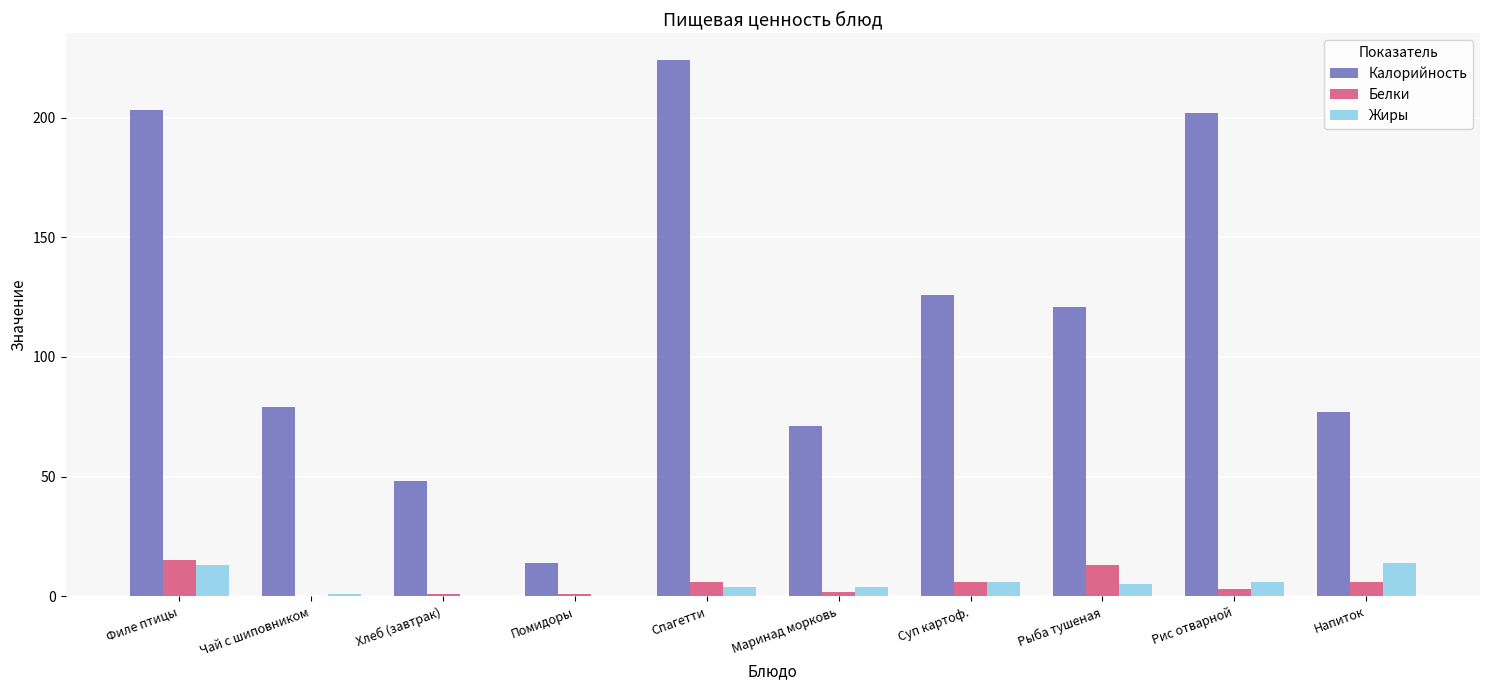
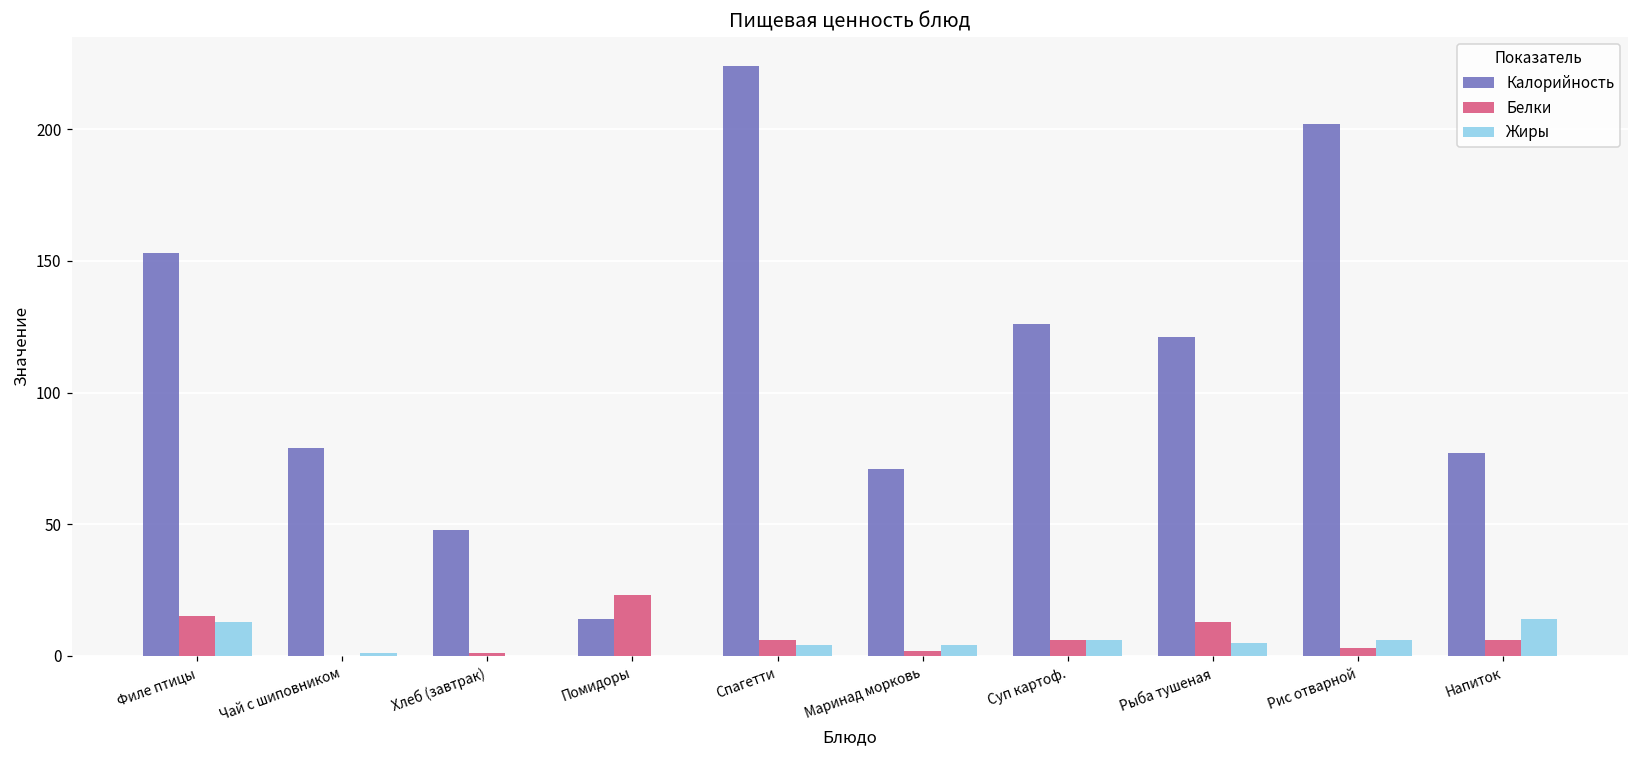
Калорийность, Филе птицы: 203 -> 153
Белки, Помидоры: 1 -> 23
